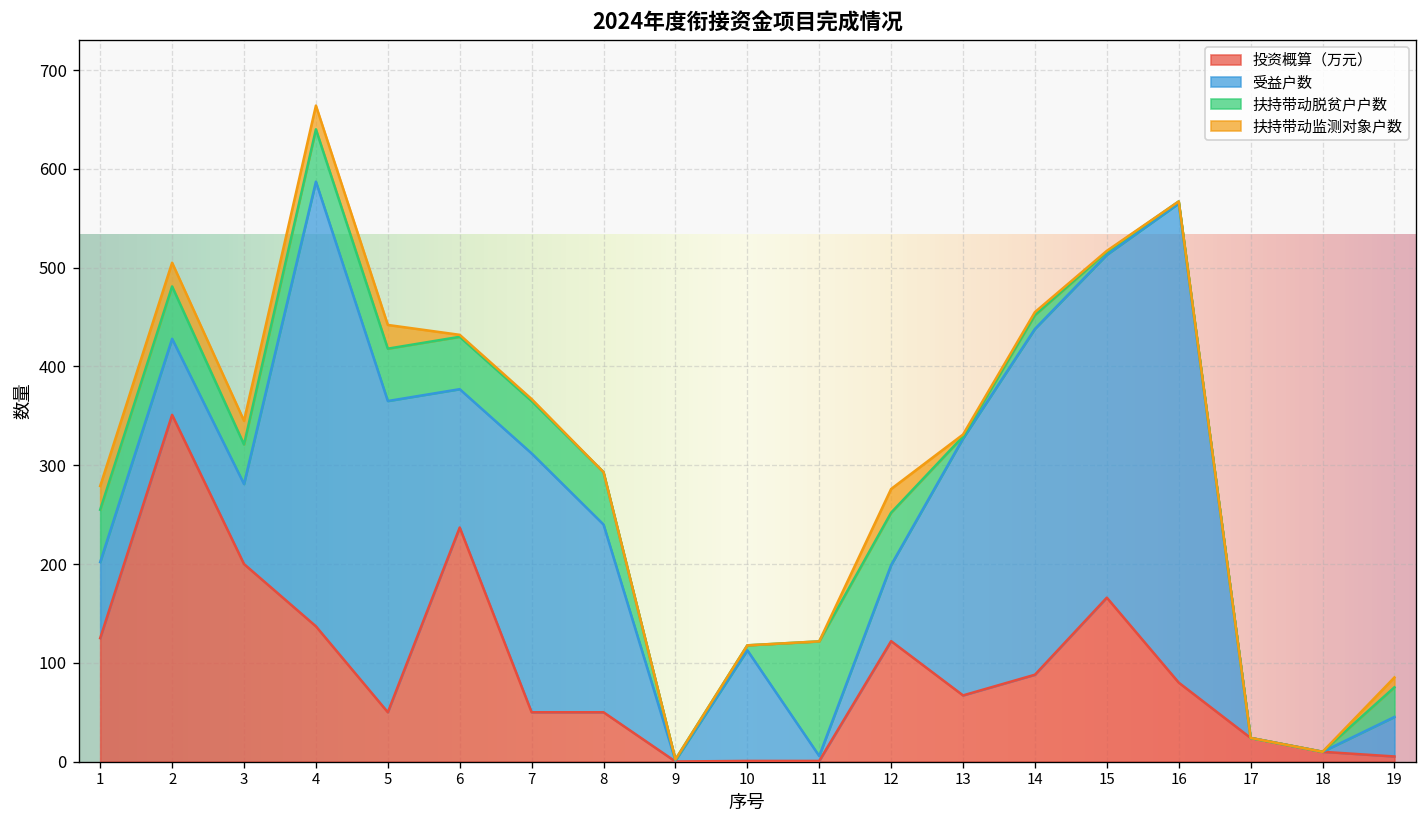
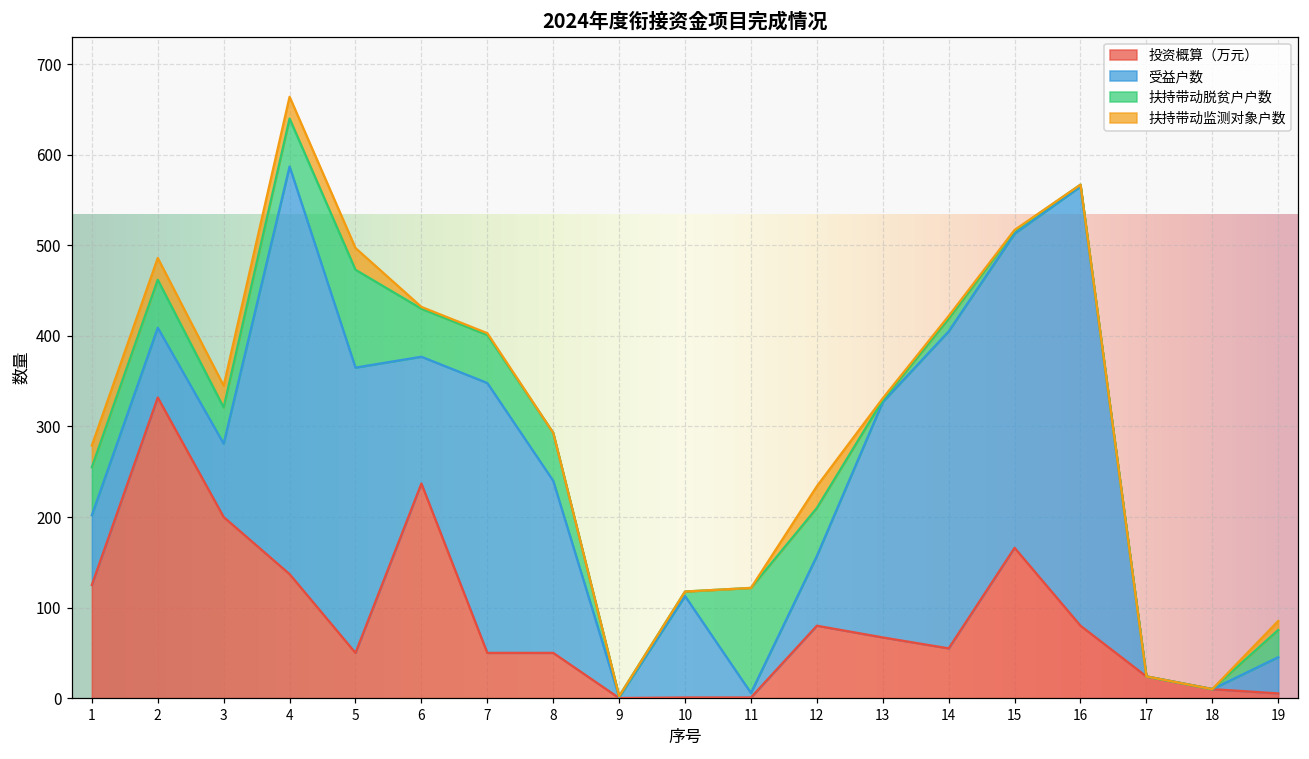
投资概算（万元）, 2: 350 -> 330
扶持带动脱贫户户数, 5: 50 -> 110
受益户数, 7: 260 -> 300
投资概算（万元）, 12: 120 -> 80
投资概算（万元）, 14: 90 -> 60
